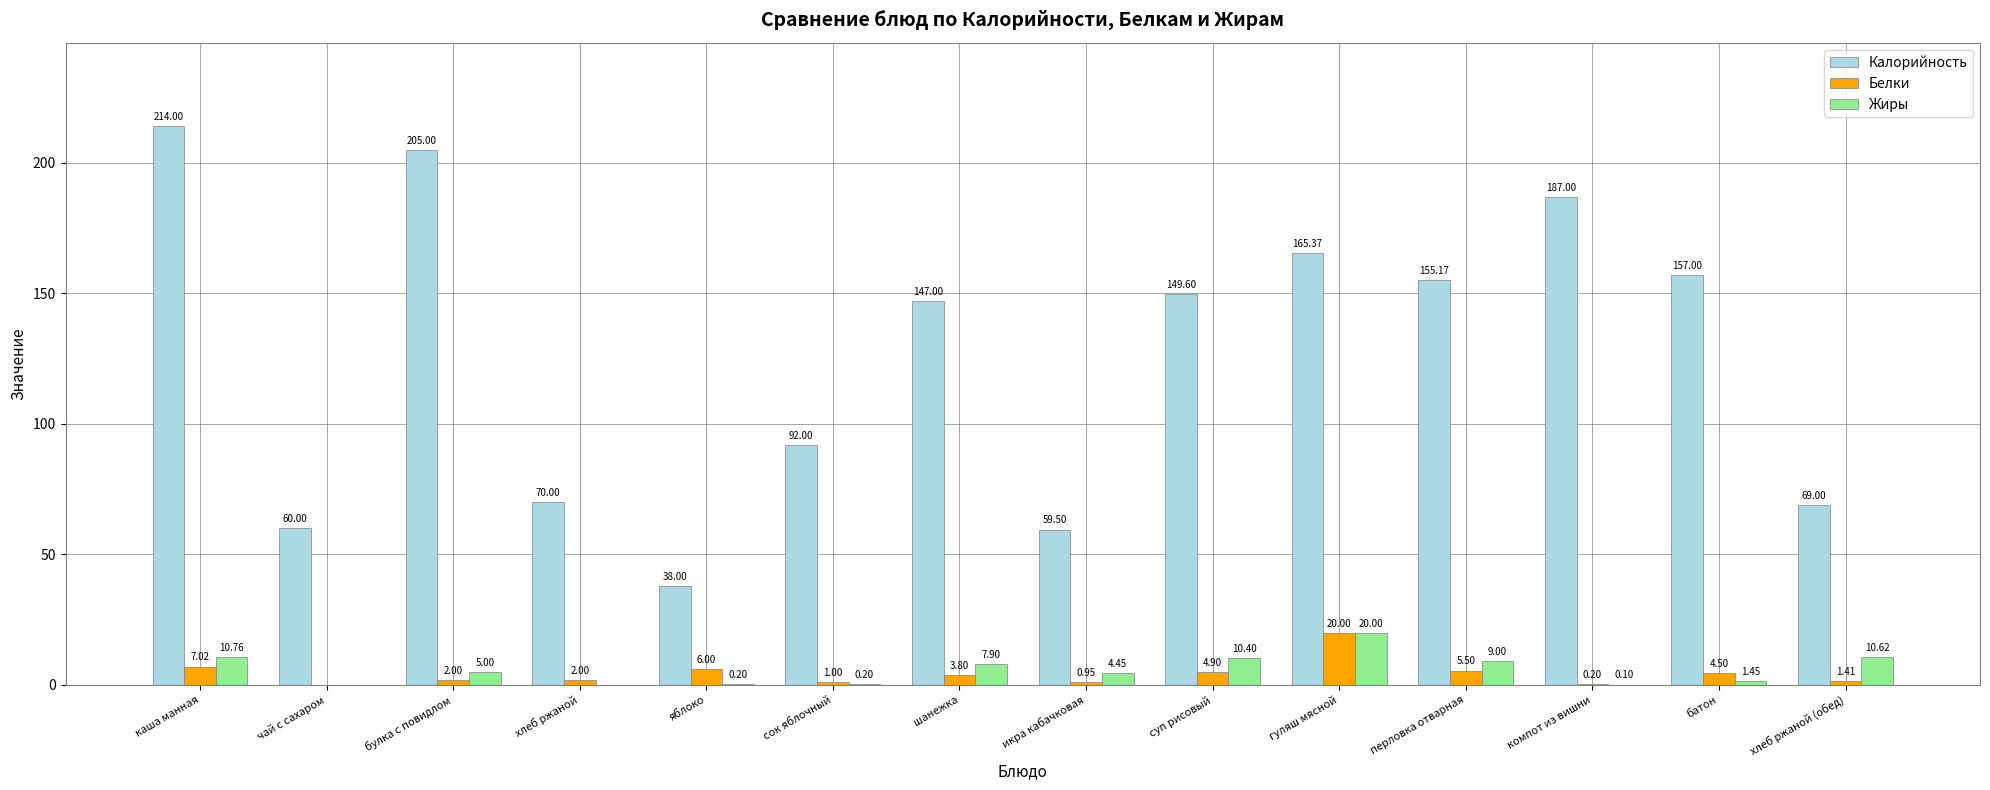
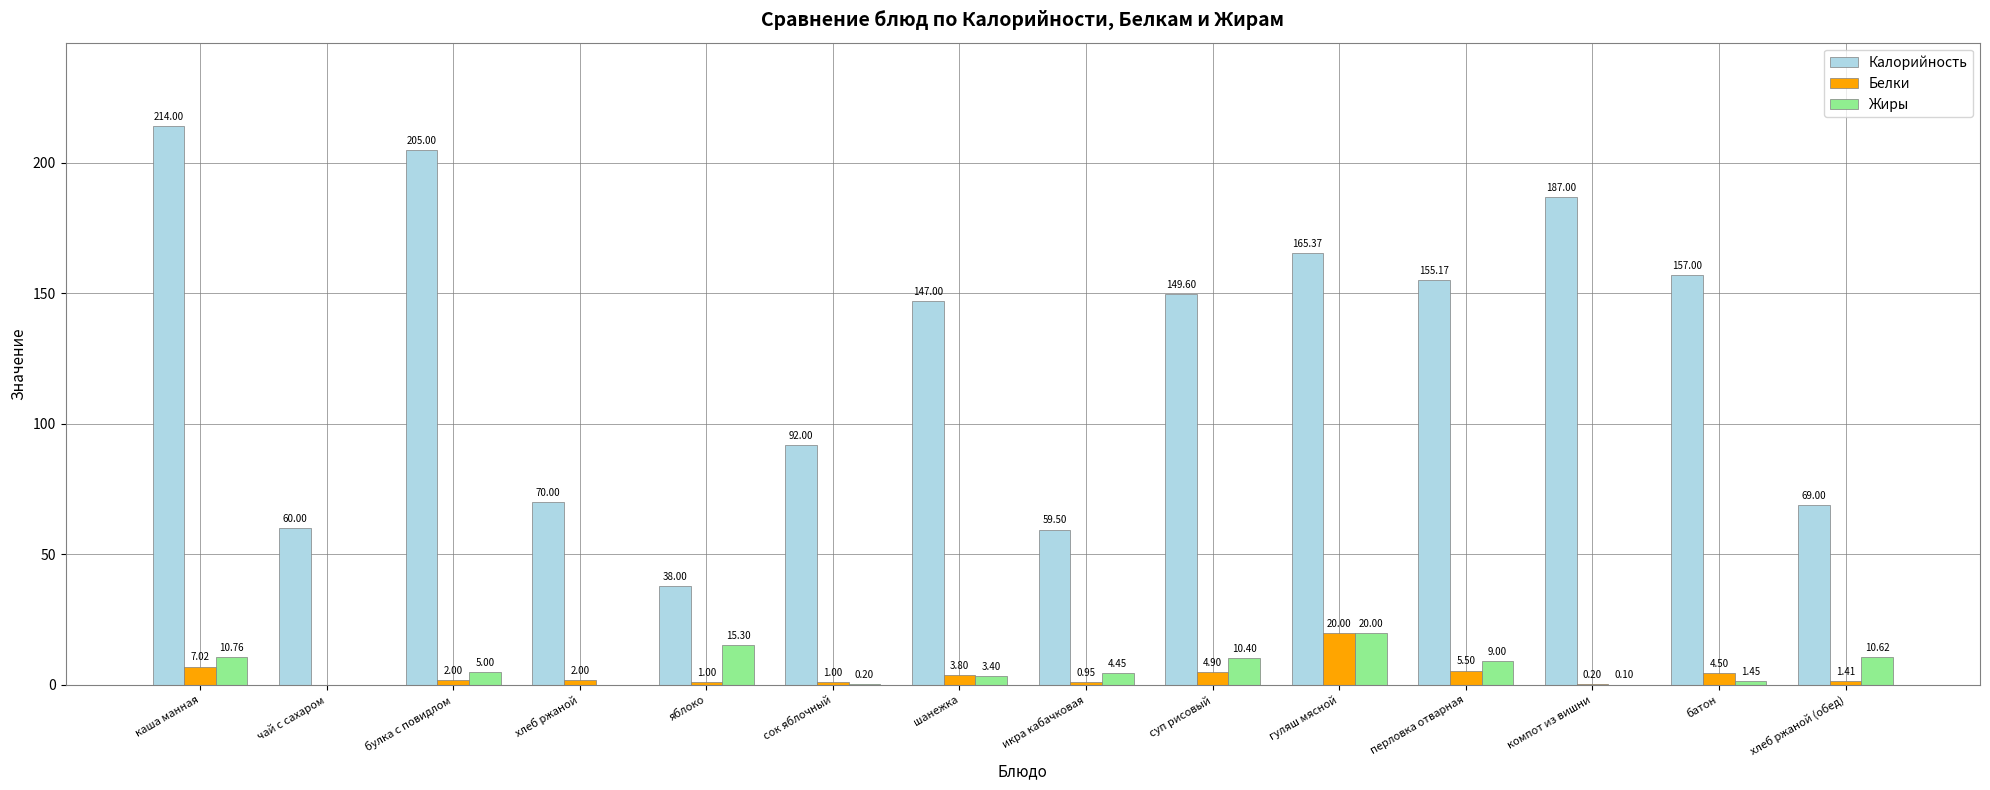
Белки, яблоко: 6.00 -> 1.00
Жиры, яблоко: 0.20 -> 15.30
Жиры, шанежка: 7.90 -> 3.40
